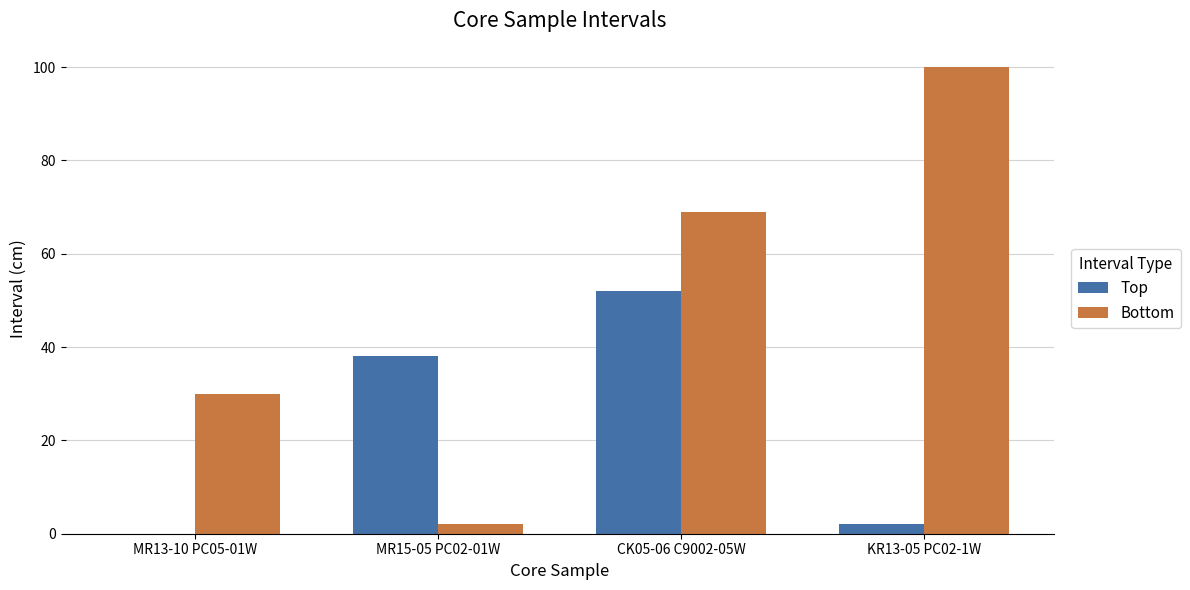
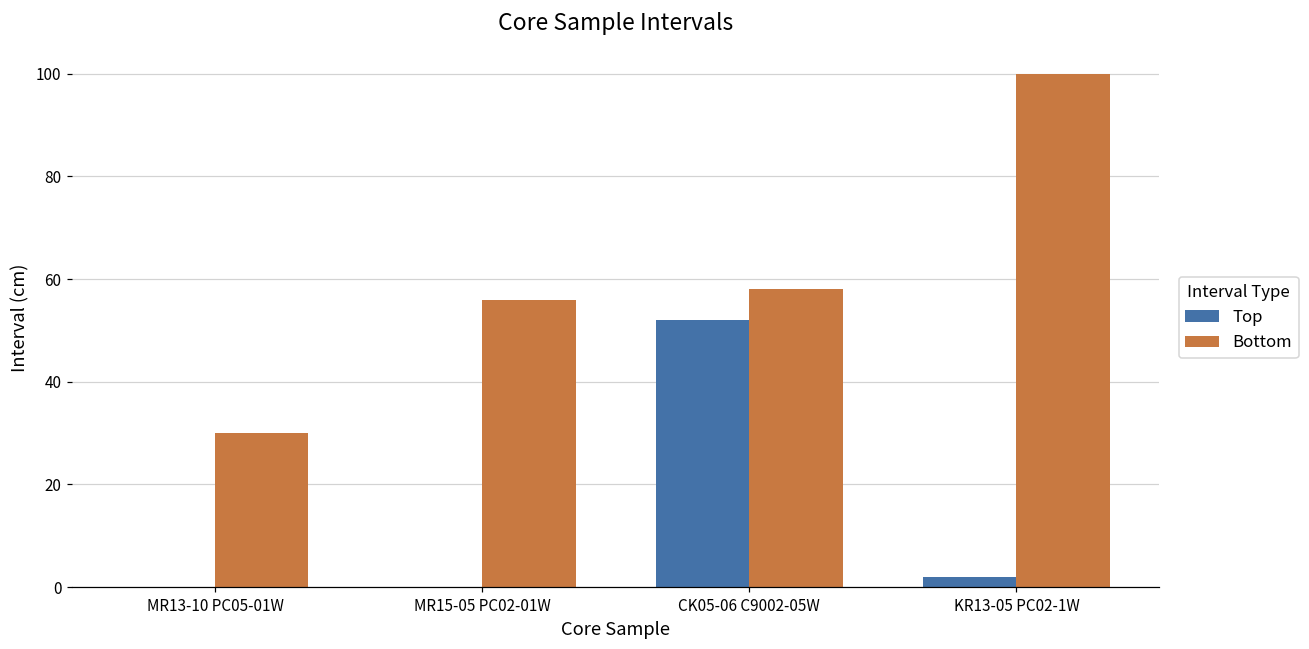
Top, MR15-05 PC02-01W: 38 -> 0
Bottom, MR15-05 PC02-01W: 2 -> 56
Bottom, CK05-06 C9002-05W: 69 -> 58
